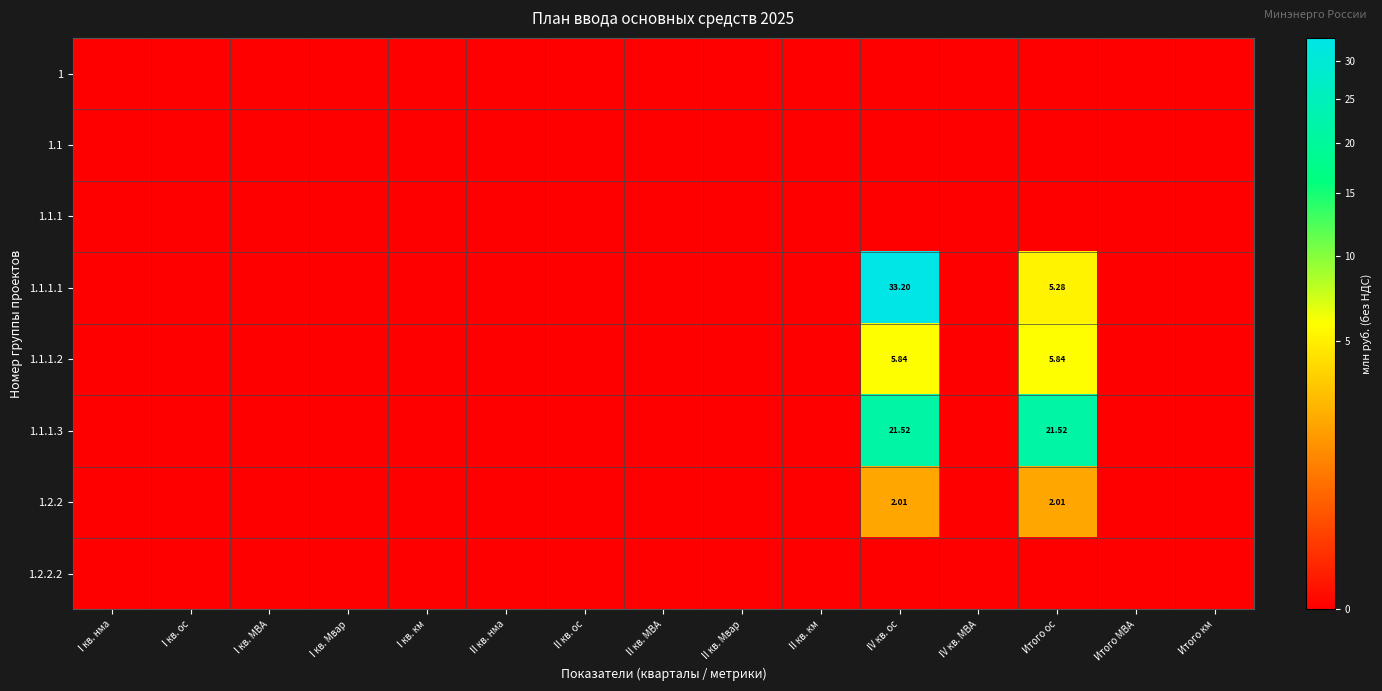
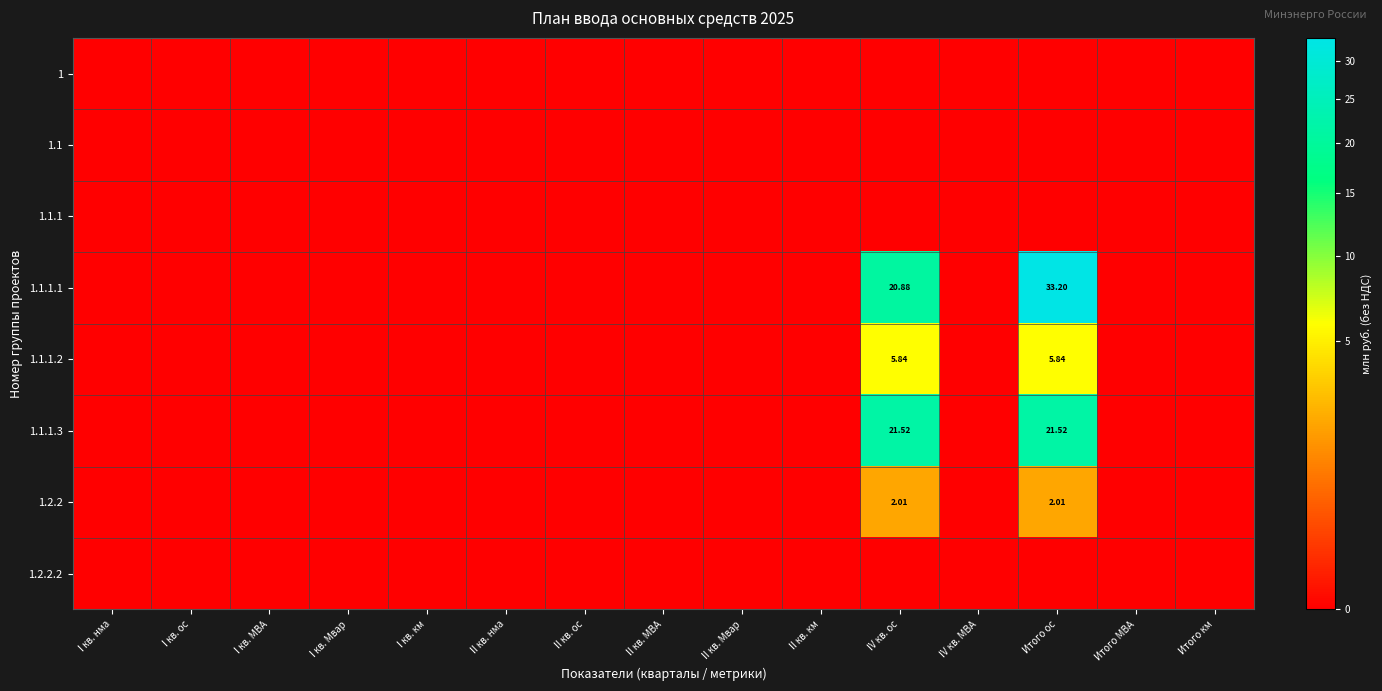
1.1.1.1, IV кв. ос: 33.20 -> 20.88
1.1.1.1, Итого ос: 5.28 -> 33.20
